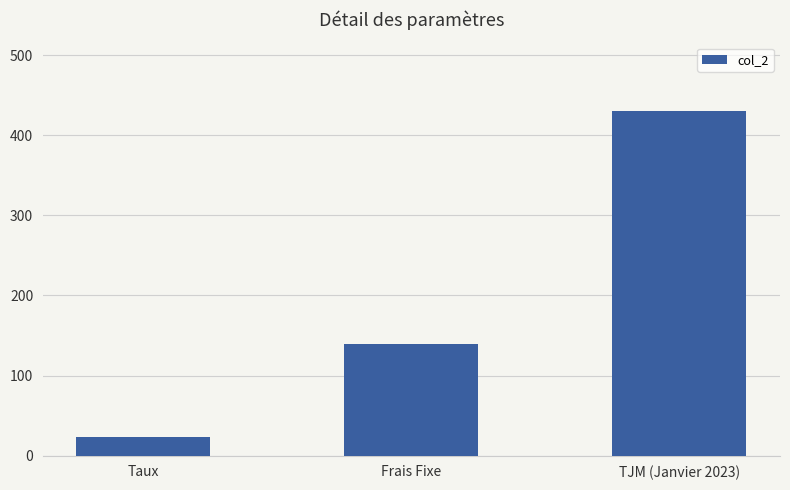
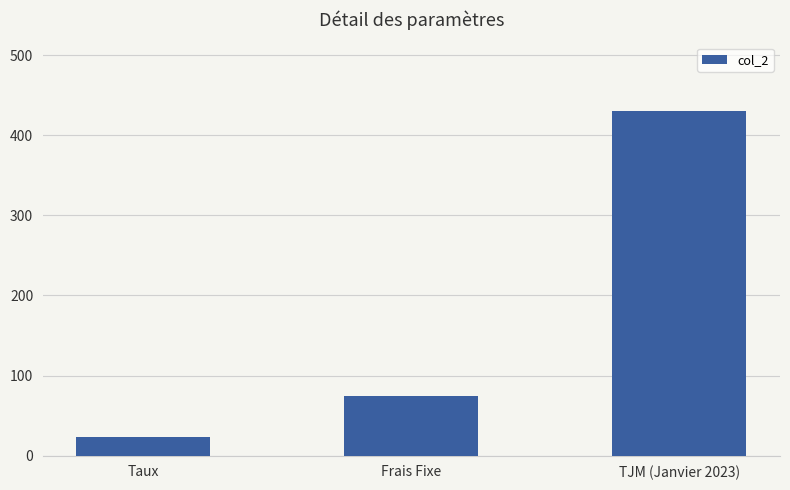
Frais Fixe: 140 -> 80
